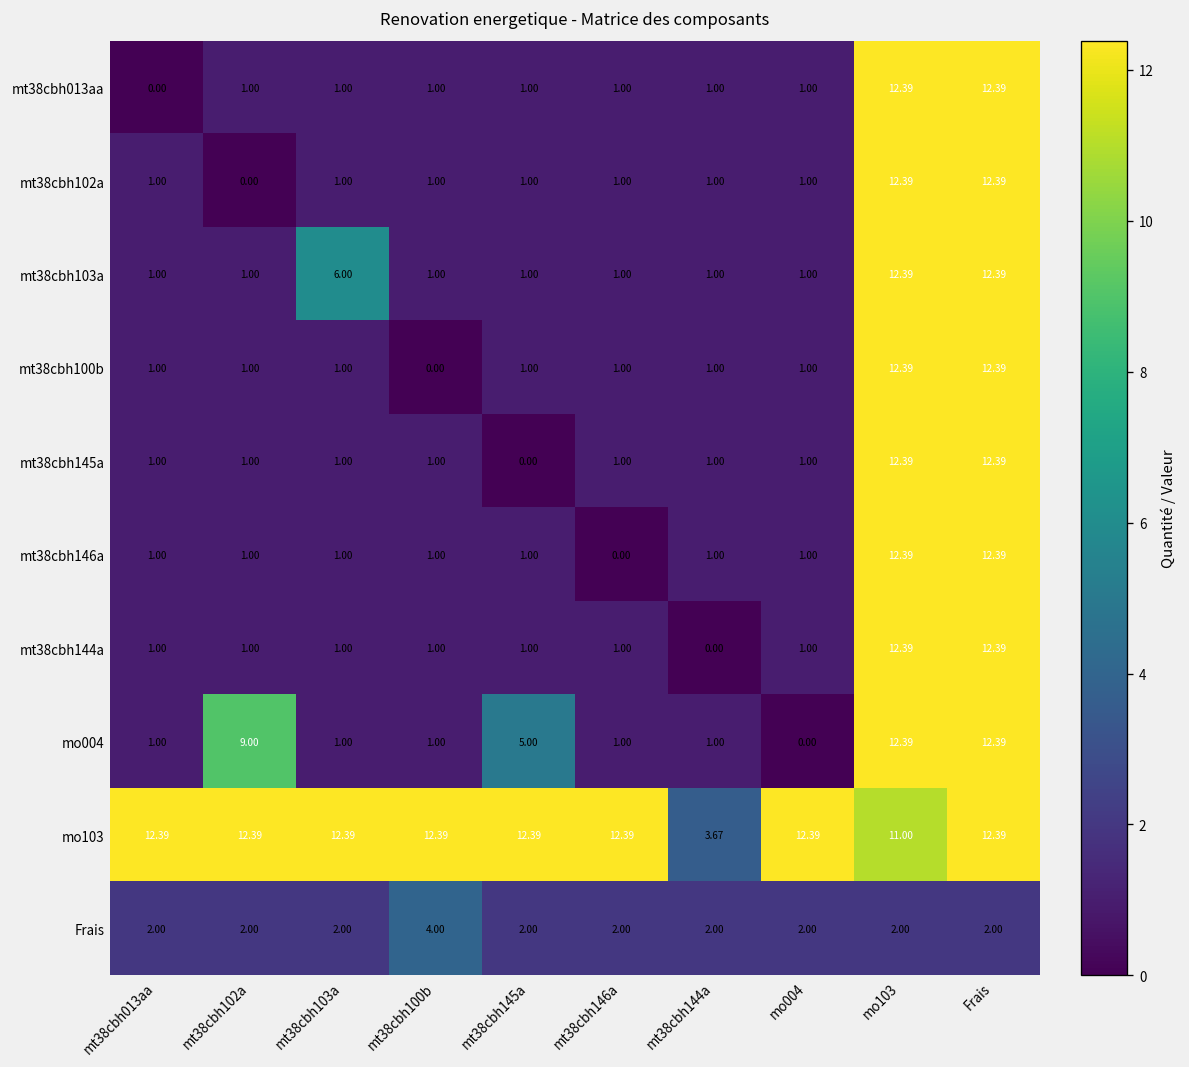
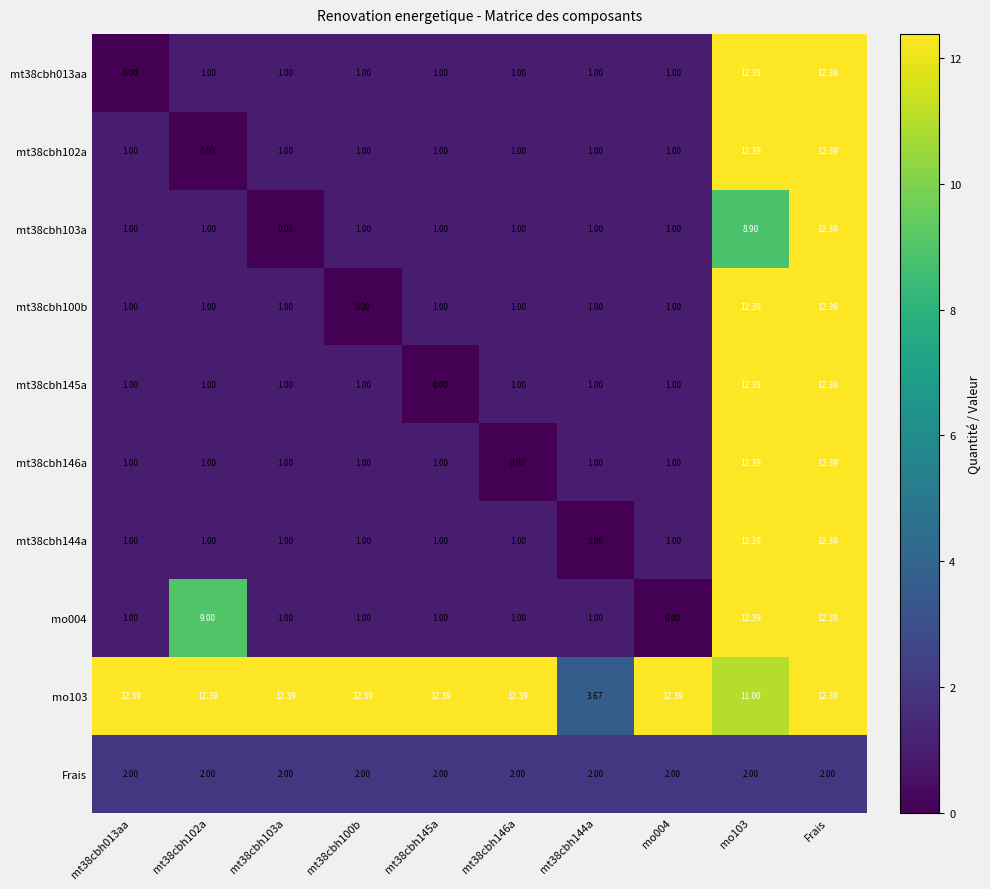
mt38cbh103a, mt38cbh103a: 6.00 -> 0.00
mt38cbh103a, mo103: 12.39 -> 8.90
mo004, mt38cbh145a: 5.00 -> 1.00
Frais, mt38cbh100b: 4.00 -> 2.00
